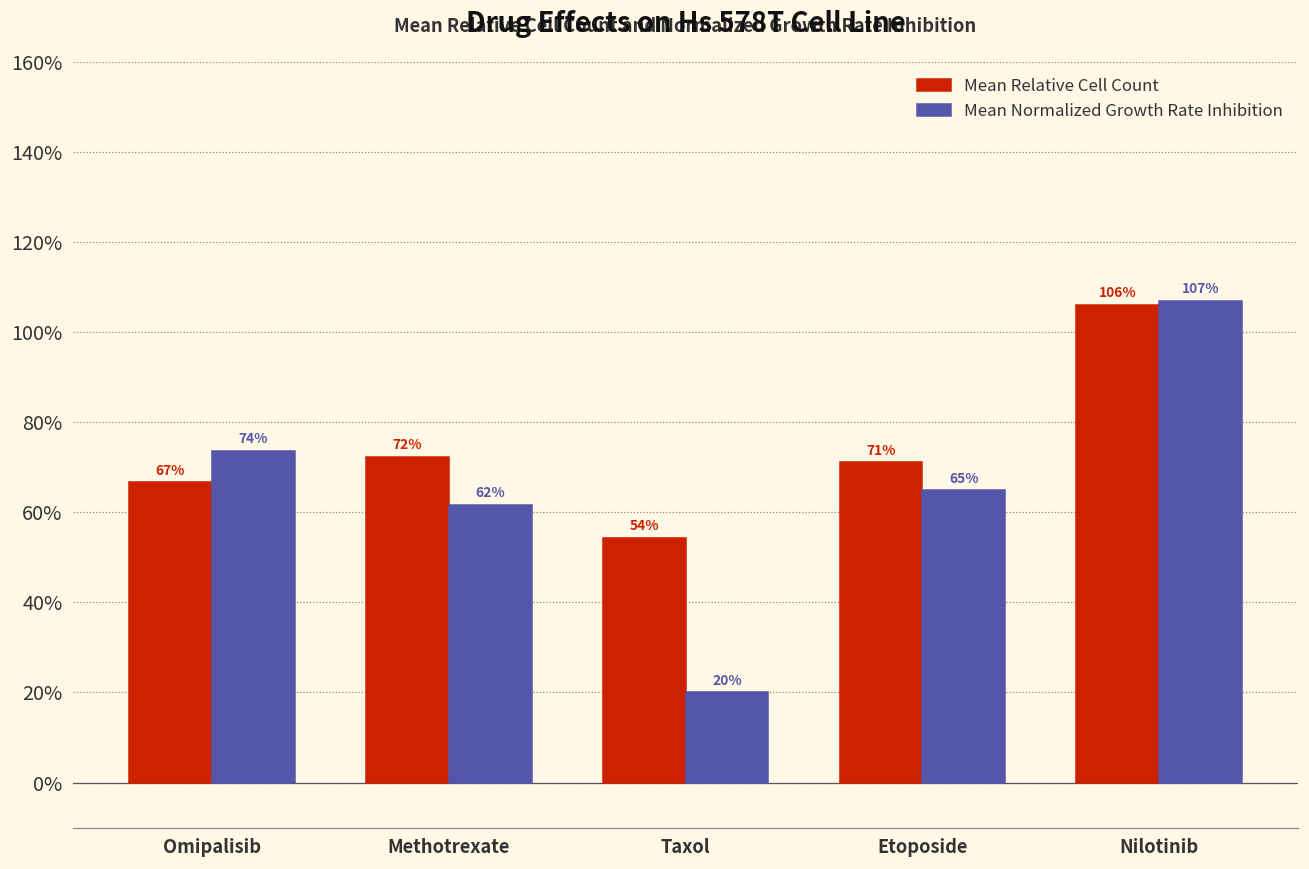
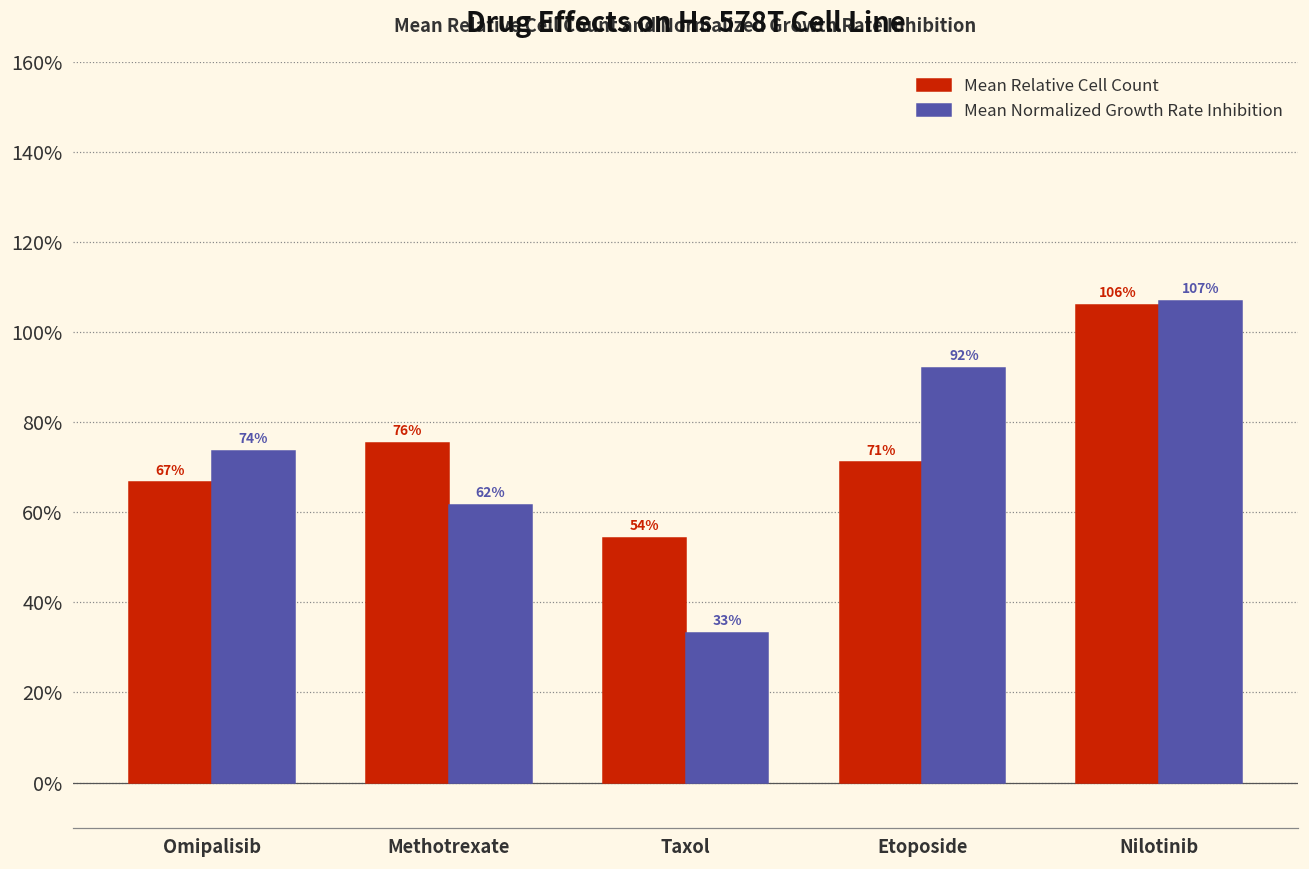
Mean Relative Cell Count, Methotrexate: 72% -> 76%
Mean Normalized Growth Rate Inhibition, Taxol: 20% -> 33%
Mean Normalized Growth Rate Inhibition, Etoposide: 65% -> 92%
